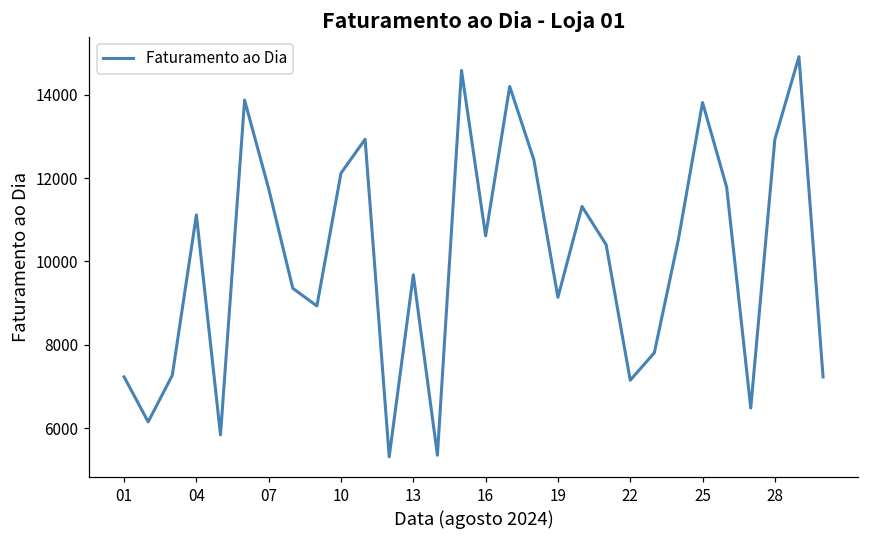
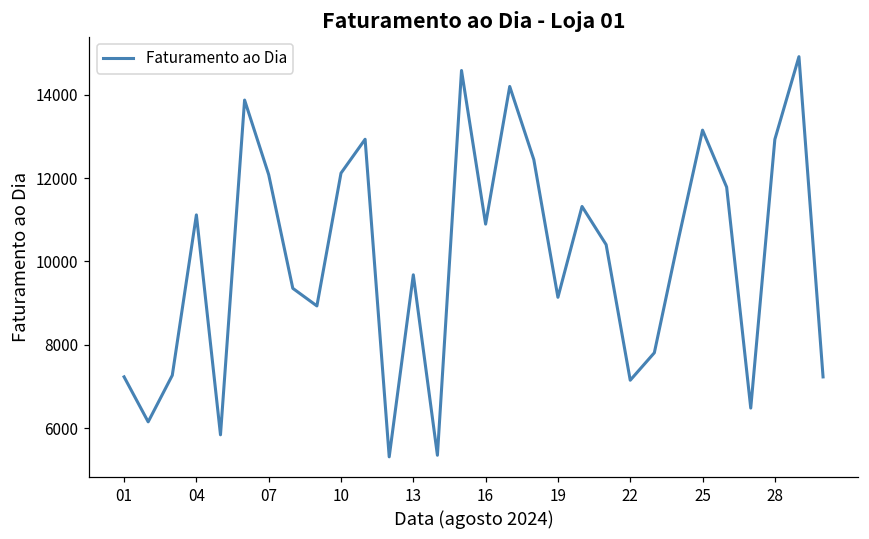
07: 11700 -> 12100
16: 10600 -> 10900
25: 13800 -> 13100
